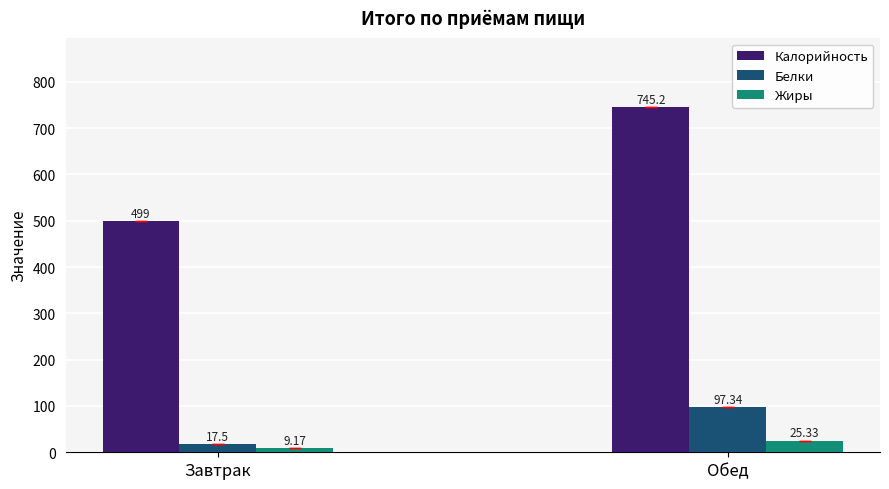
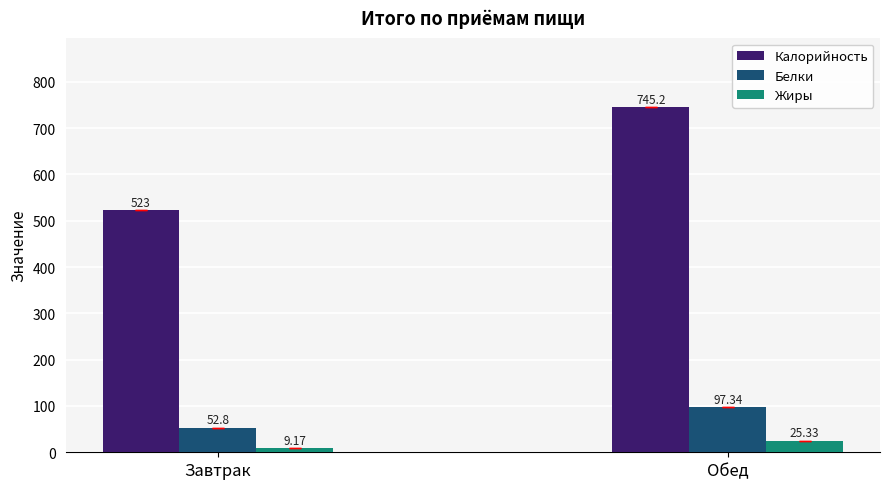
Калорийность, Завтрак: 499 -> 523
Белки, Завтрак: 17.5 -> 52.8
